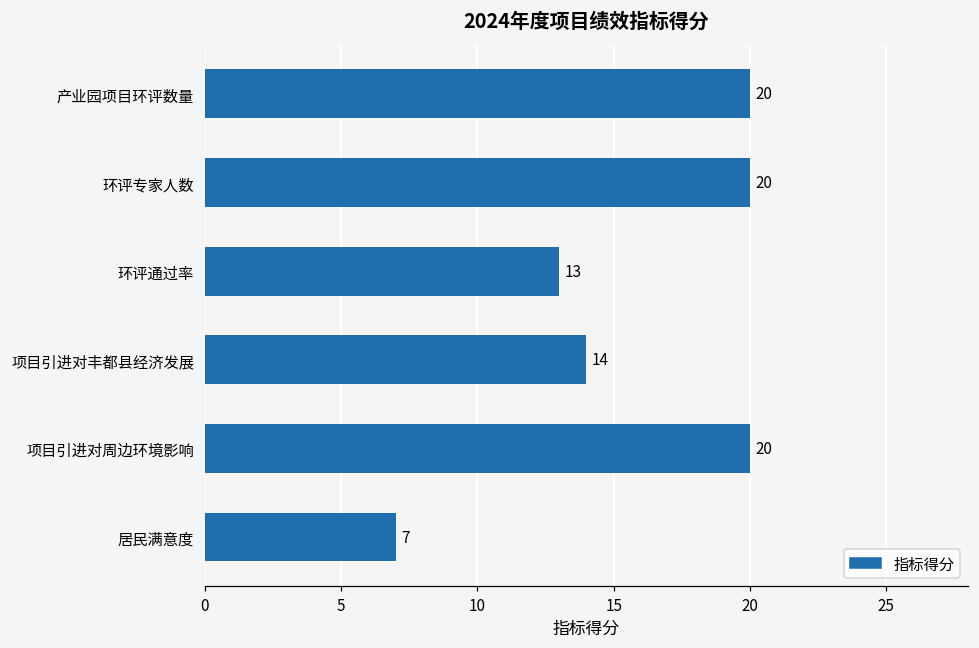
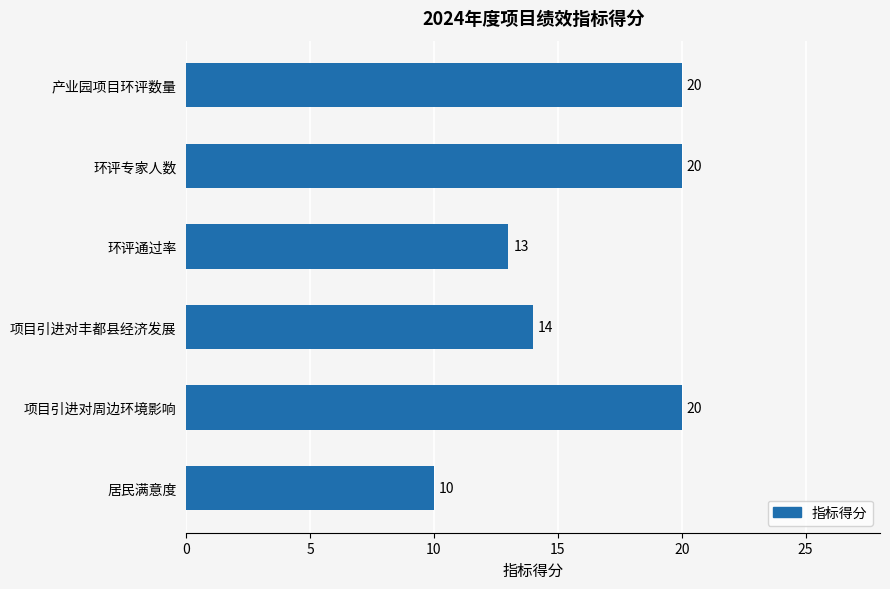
居民满意度: 7 -> 10
